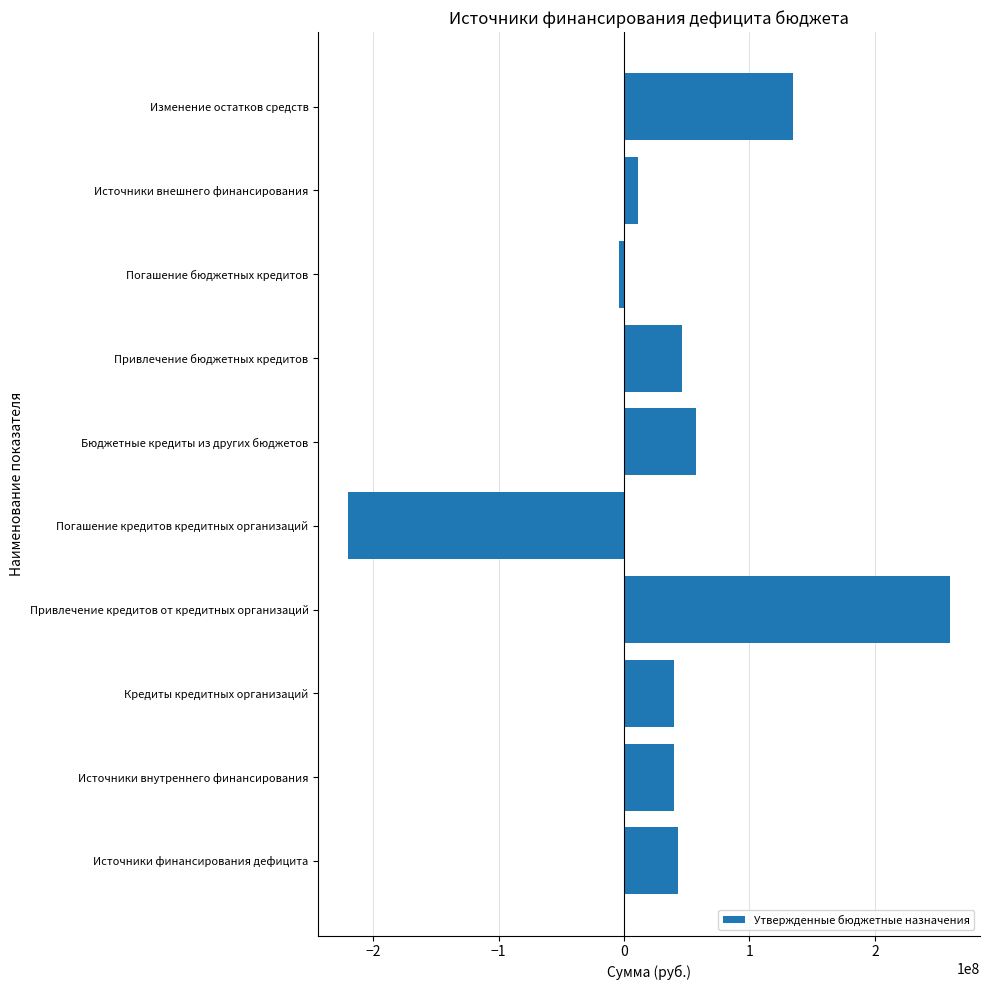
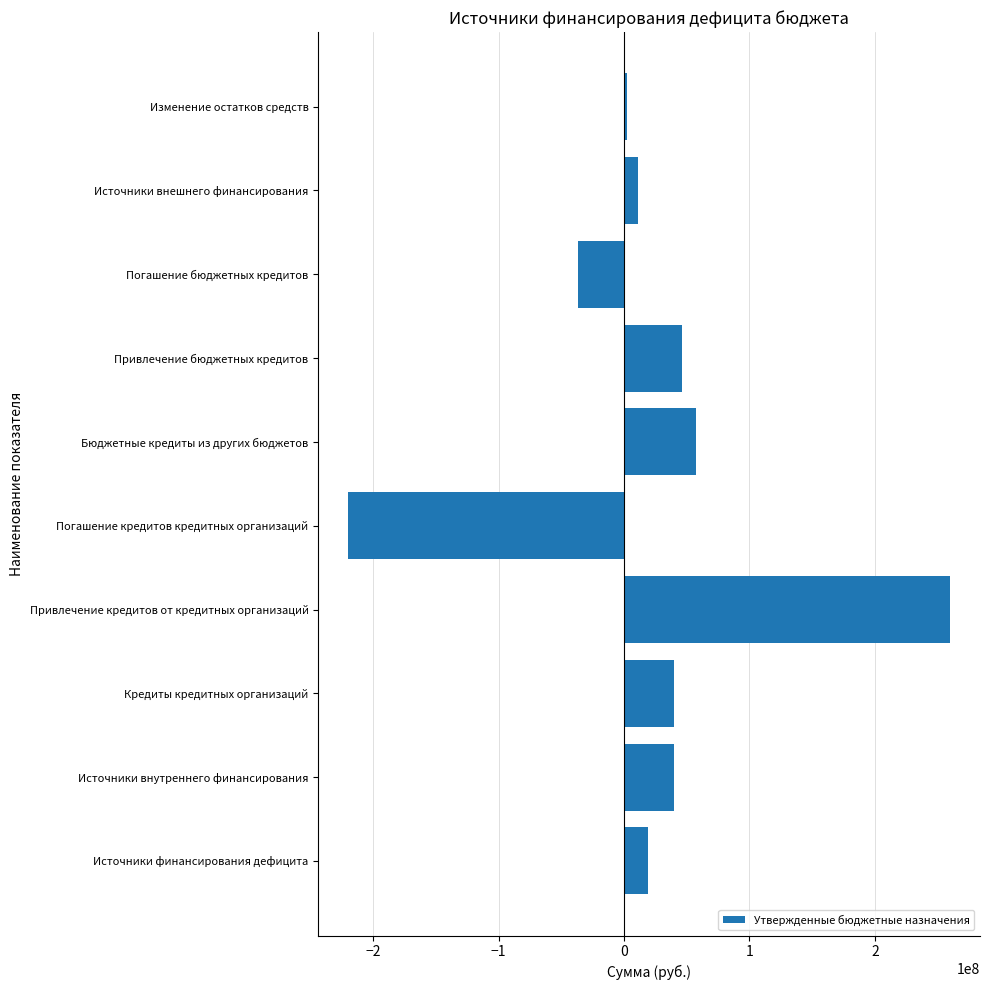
Изменение остатков средств: 135000000 -> 3000000
Погашение бюджетных кредитов: -4000000 -> -37000000
Источники финансирования дефицита: 43000000 -> 19000000
